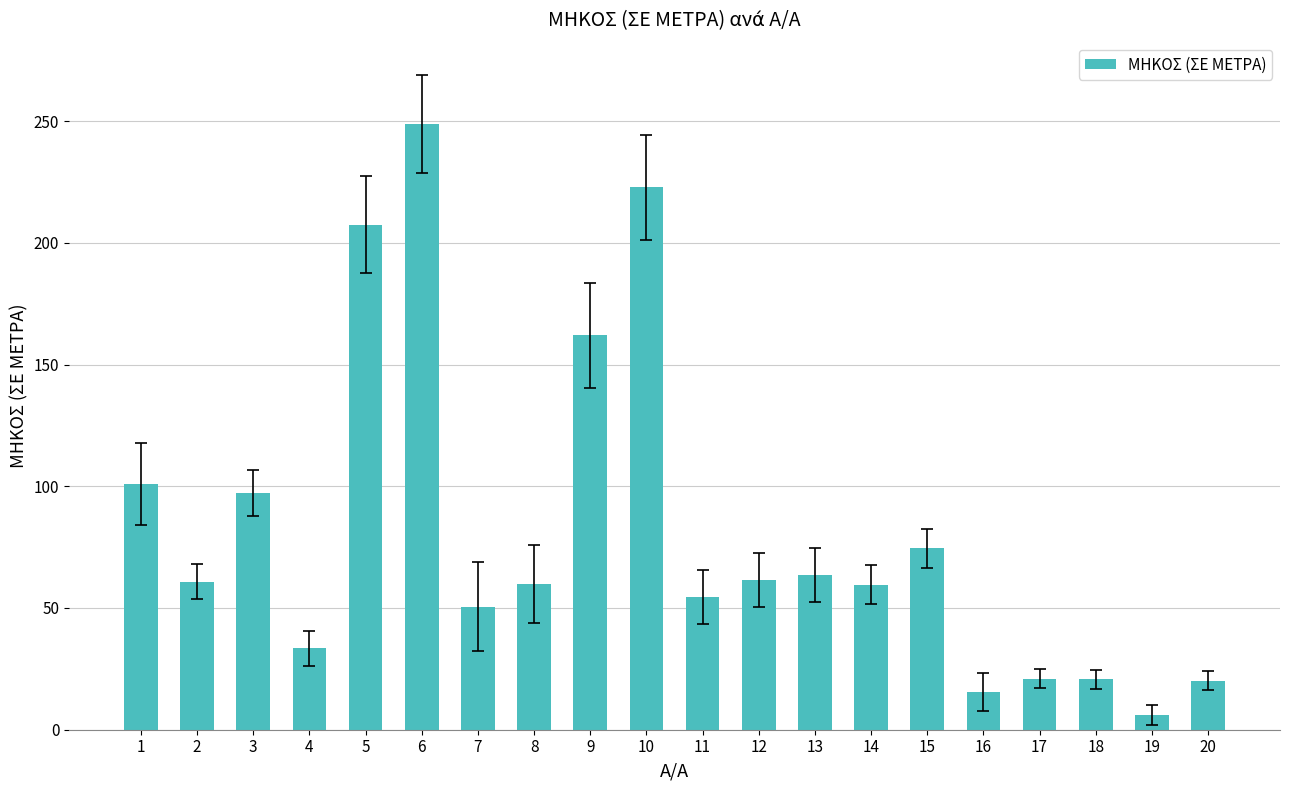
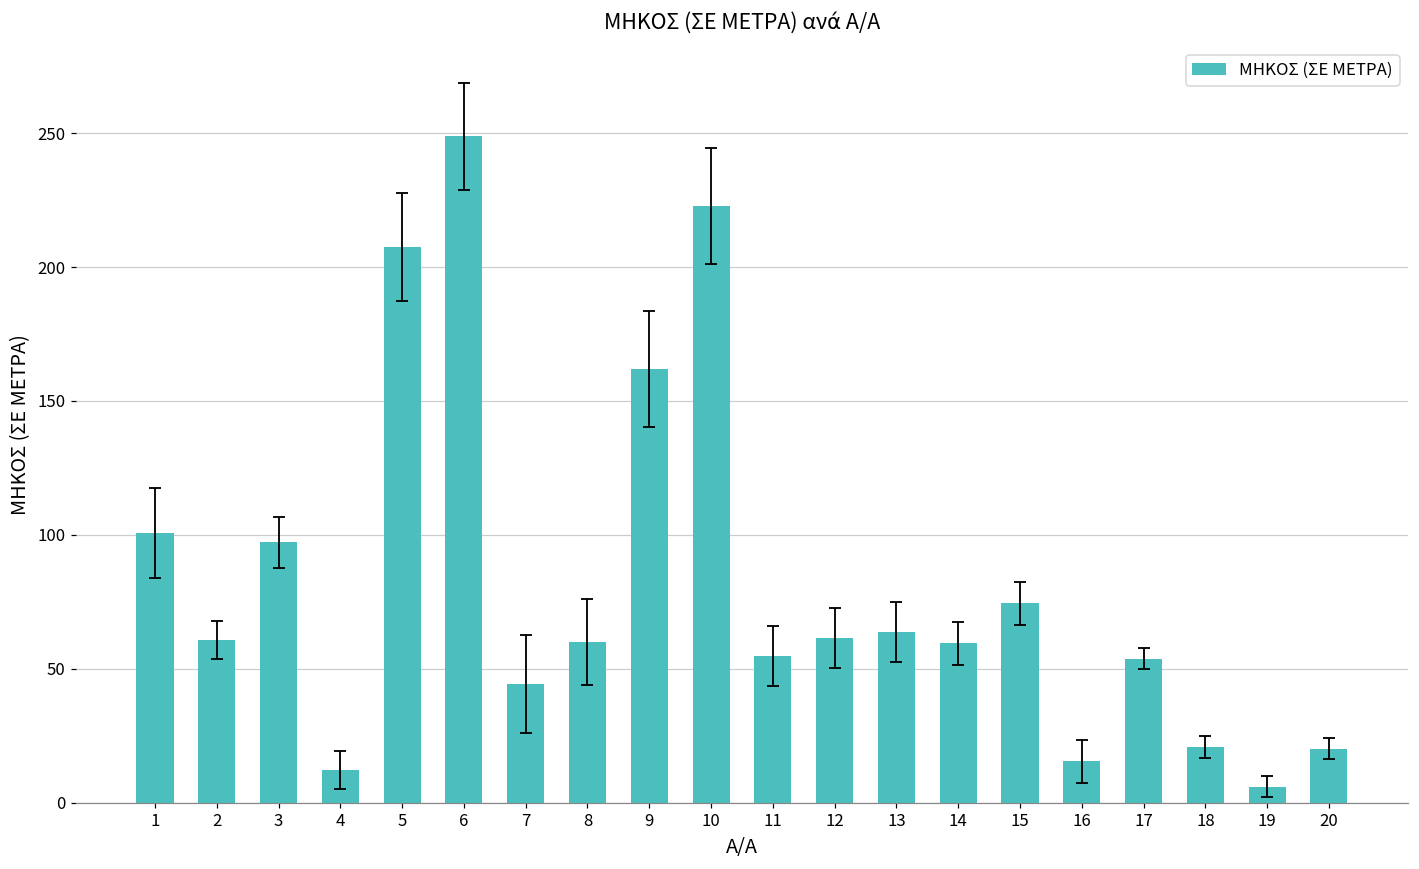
ΜΗΚΟΣ (ΣΕ ΜΕΤΡΑ), 4: 33 -> 12
ΜΗΚΟΣ (ΣΕ ΜΕΤΡΑ), 7: 51 -> 44
ΜΗΚΟΣ (ΣΕ ΜΕΤΡΑ), 17: 21 -> 54
